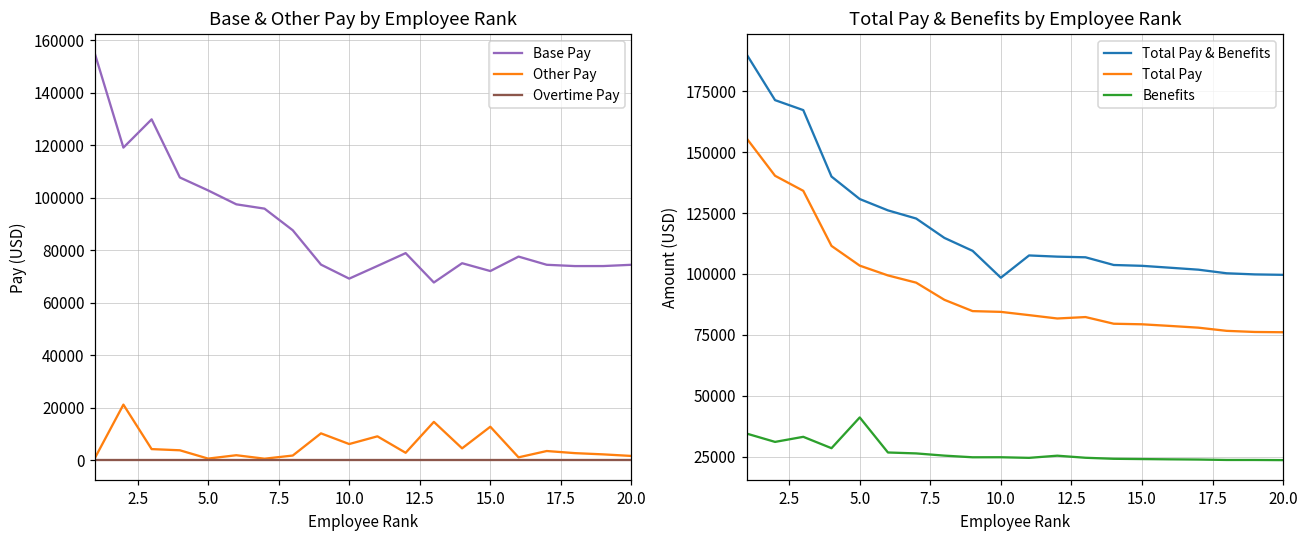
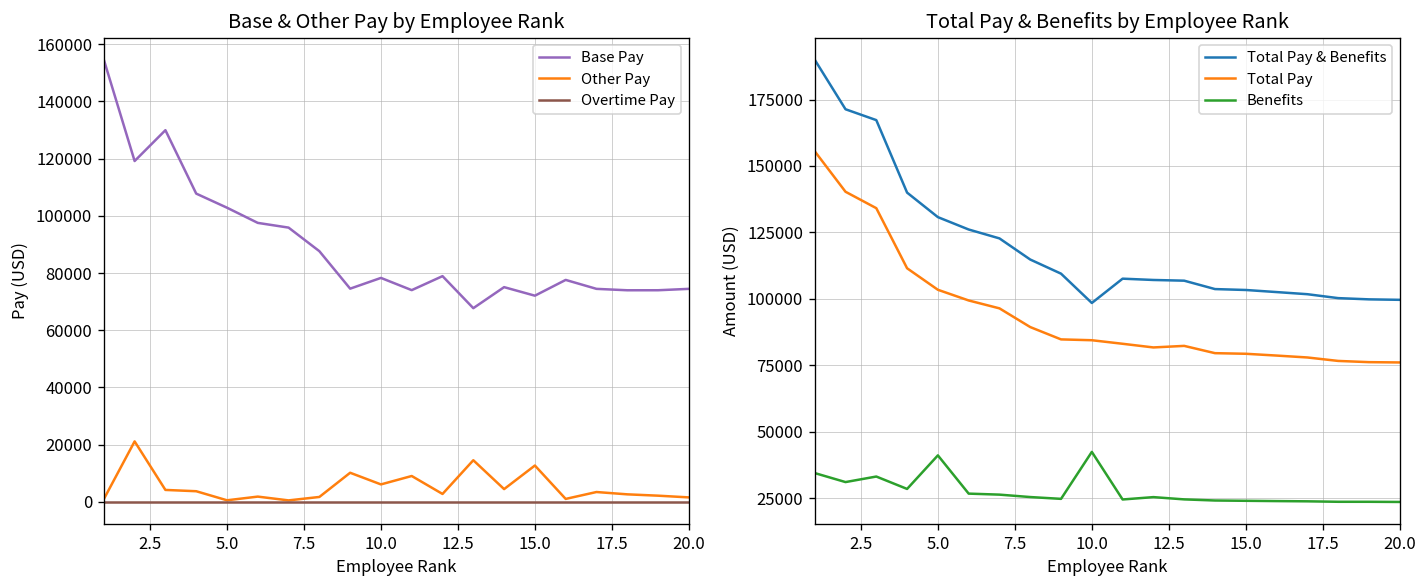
Base & Other Pay by Employee Rank, Base Pay, 10.0: 69000 -> 78000
Total Pay & Benefits by Employee Rank, Benefits, 10.0: 25000 -> 42000
